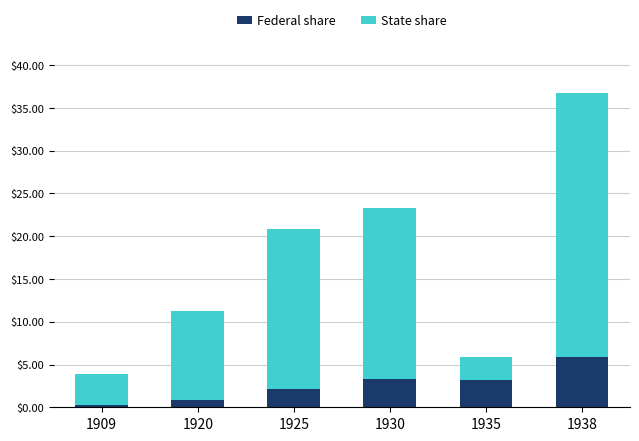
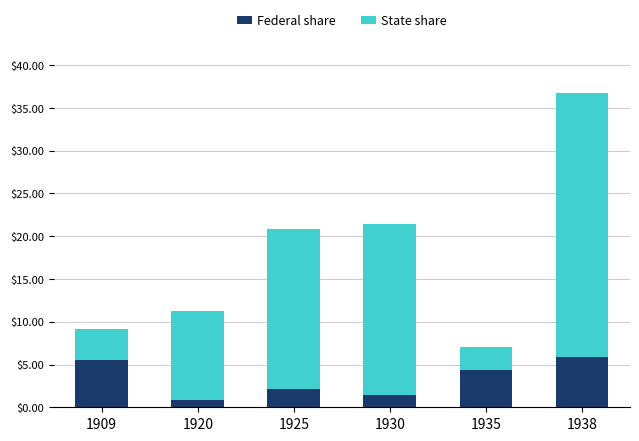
Federal share, 1909: $0 -> $6
Federal share, 1930: $3 -> $1
Federal share, 1935: $3 -> $4
